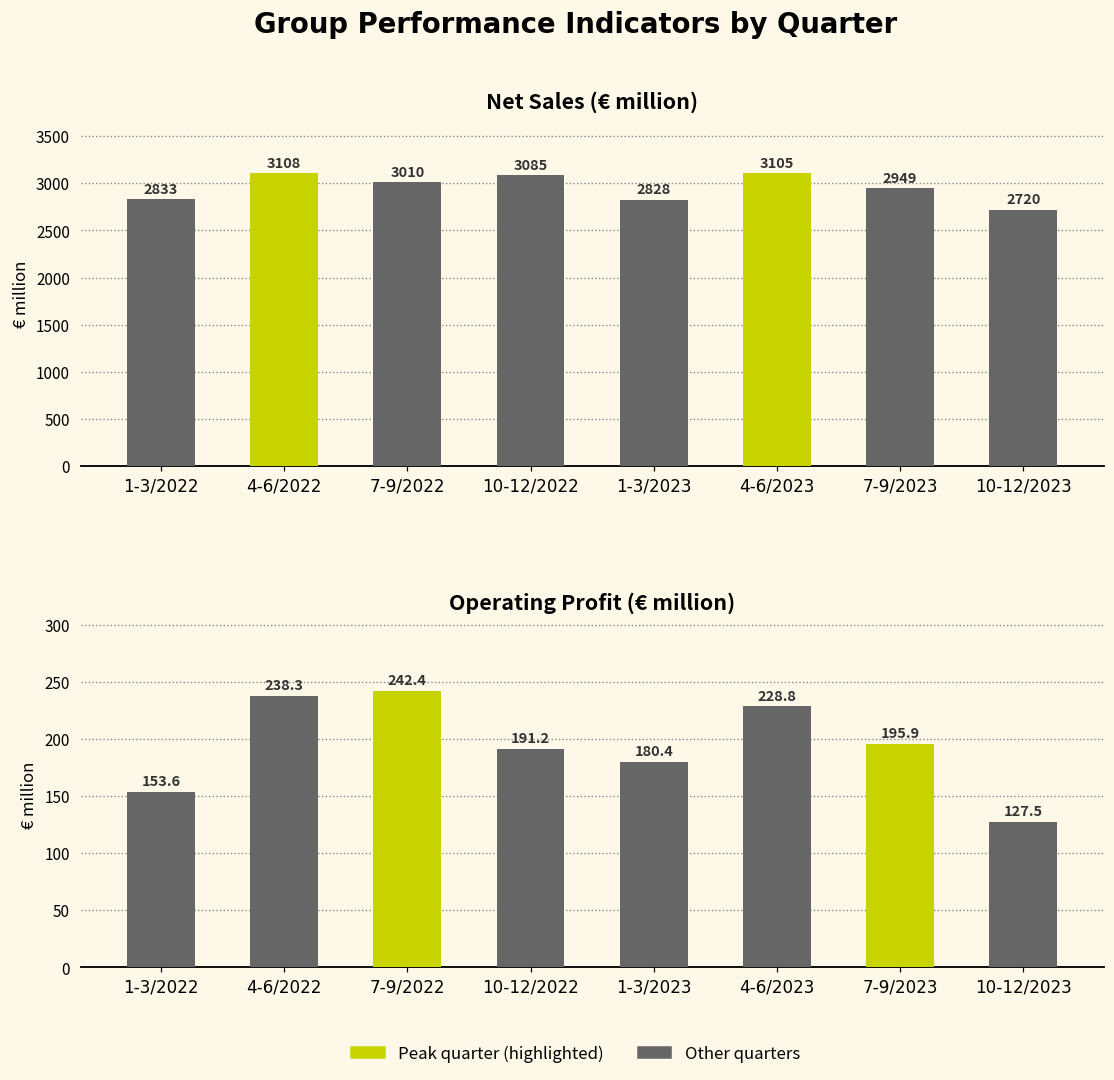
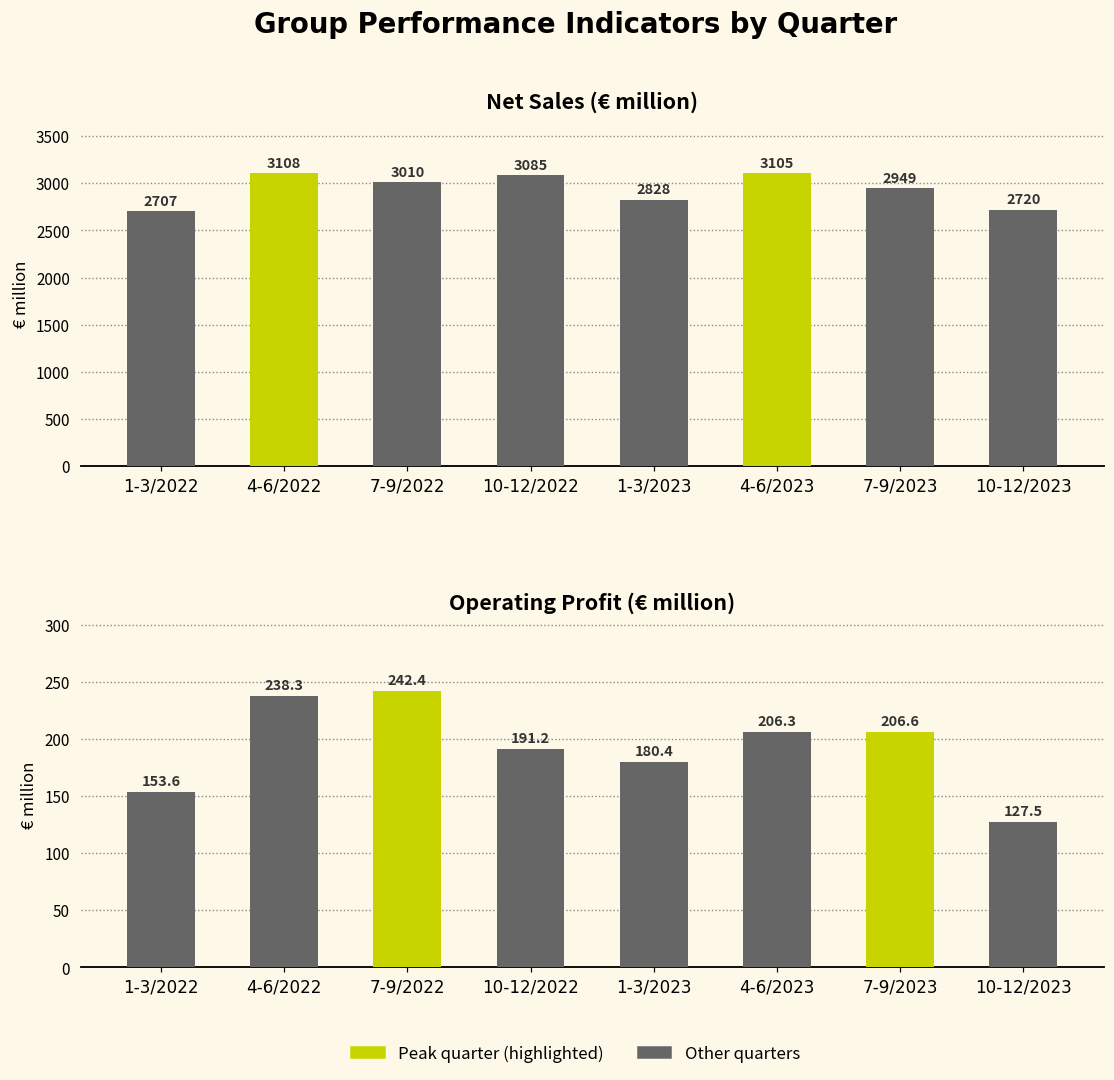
Net Sales (€ million), 1-3/2022: 2833 -> 2707
Operating Profit (€ million), 4-6/2023: 228.8 -> 206.3
Operating Profit (€ million), 7-9/2023: 195.9 -> 206.6
